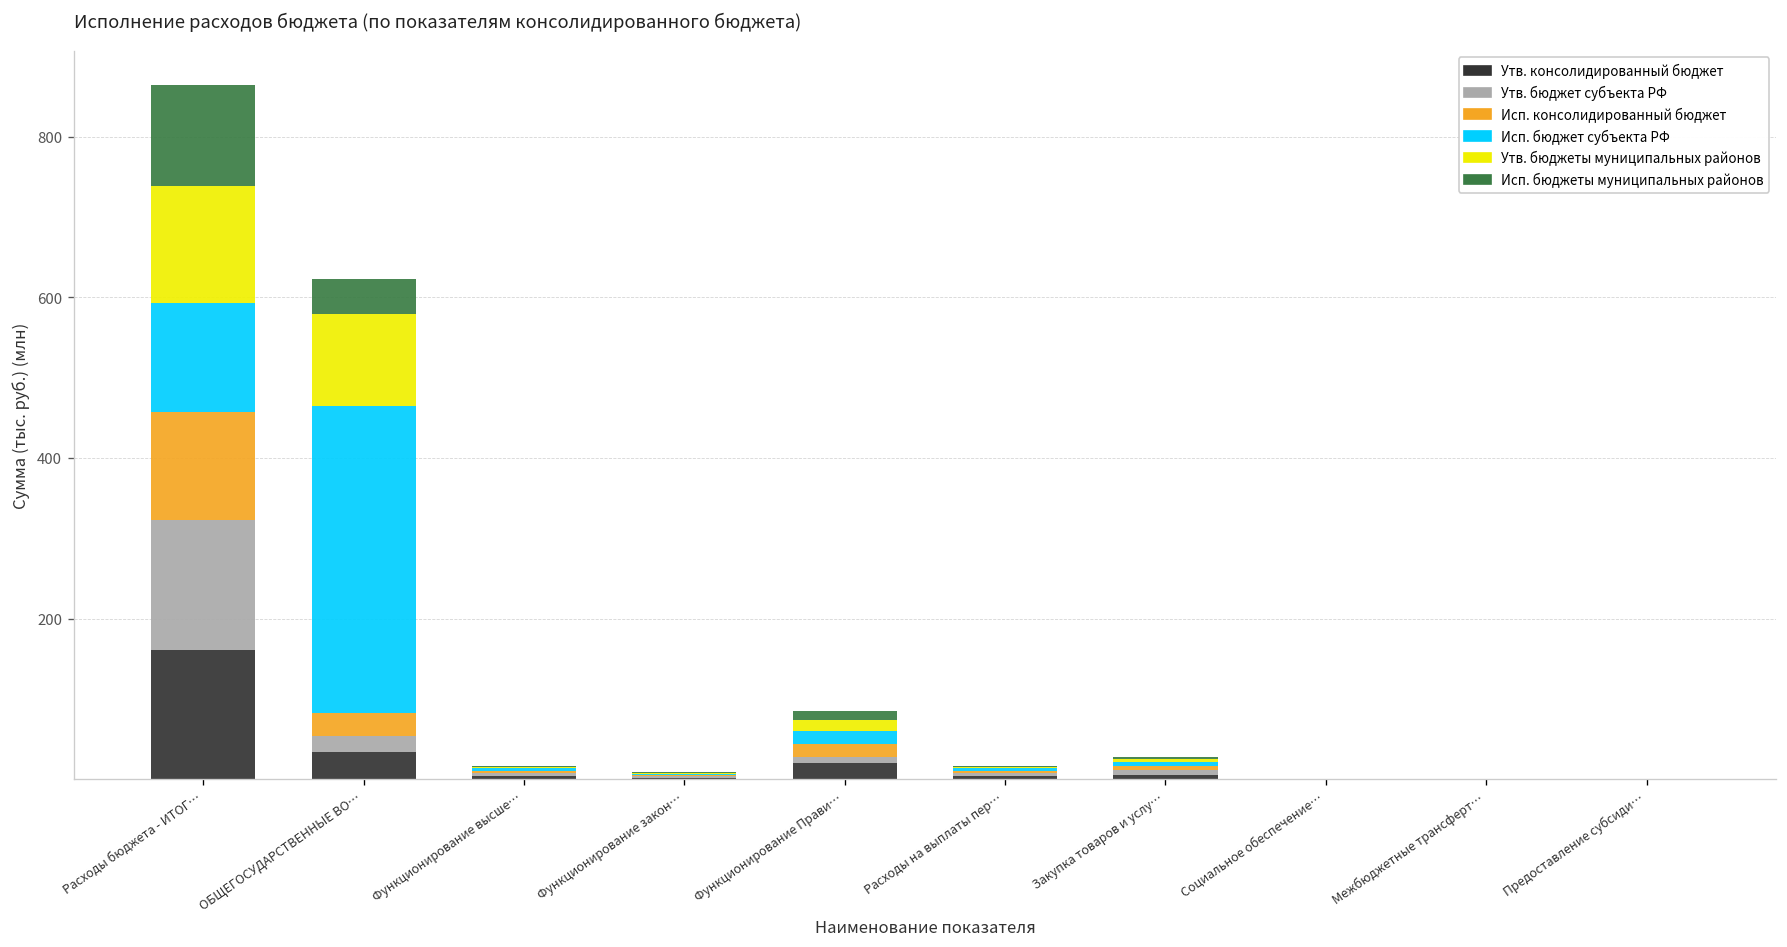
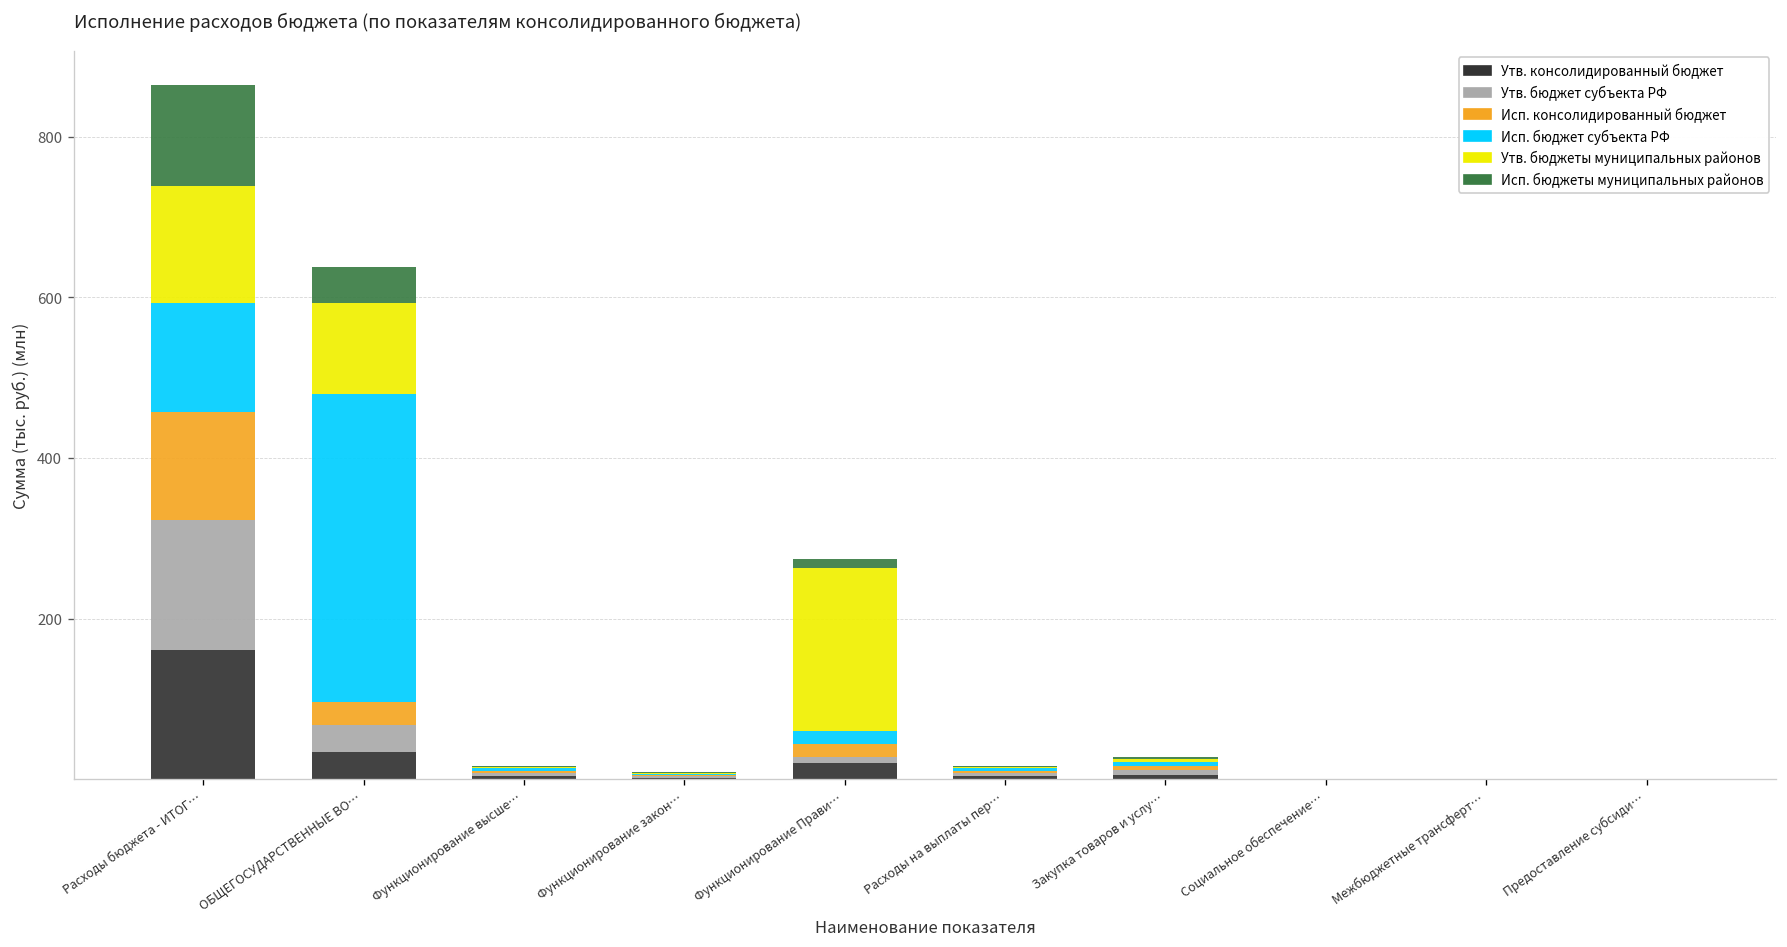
Утв. бюджет субъекта РФ, ОБЩЕГОСУДАРСТВЕННЫЕ ВО…: 20 -> 30
Утв. бюджеты муниципальных районов, Функционирование Прави…: 10 -> 200
